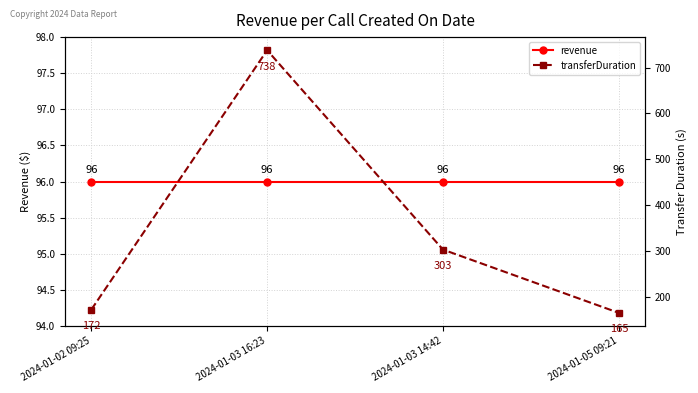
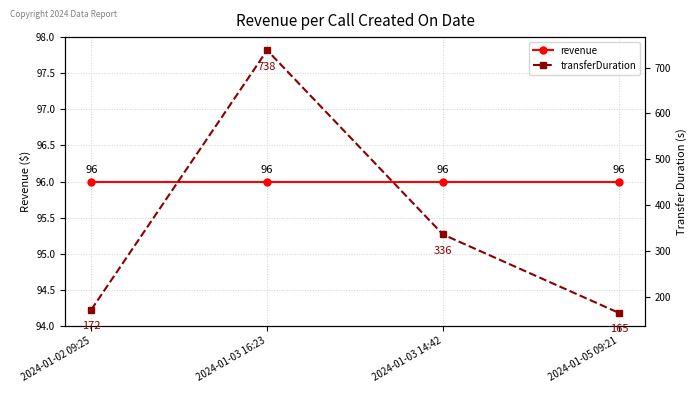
transferDuration, 2024-01-03 14:42: 303 -> 336
